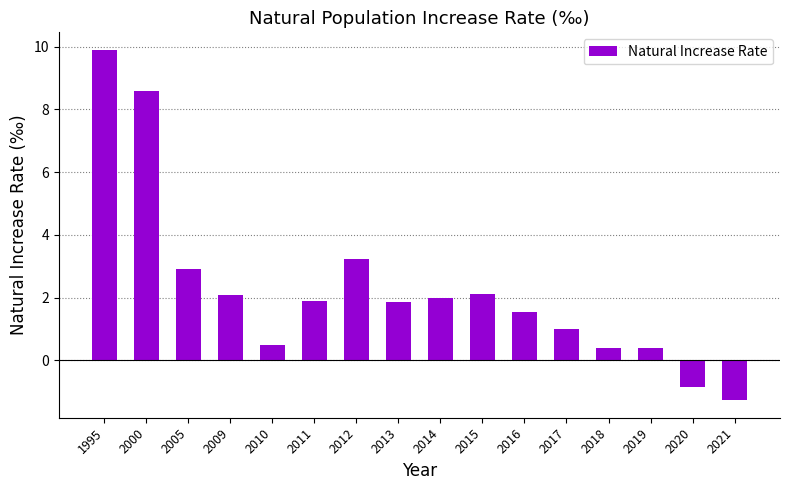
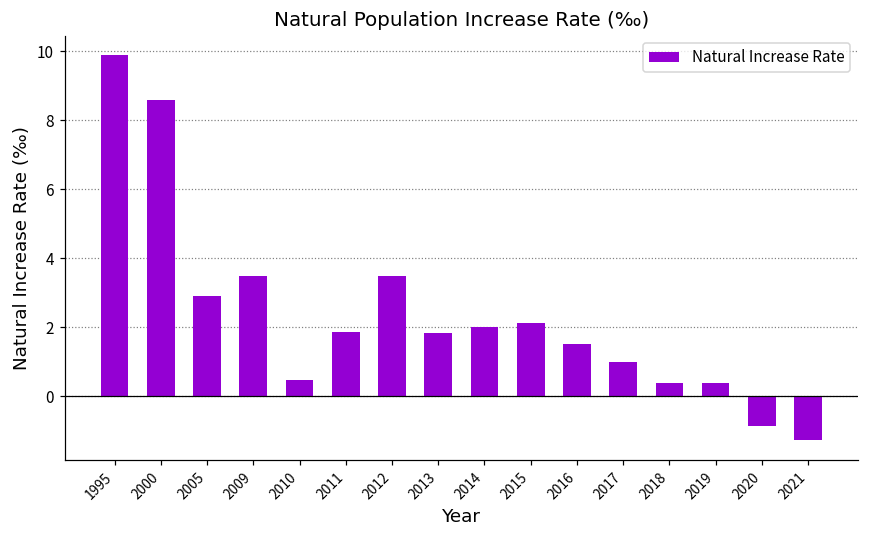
2009: 2.1 -> 3.5
2012: 3.2 -> 3.5
